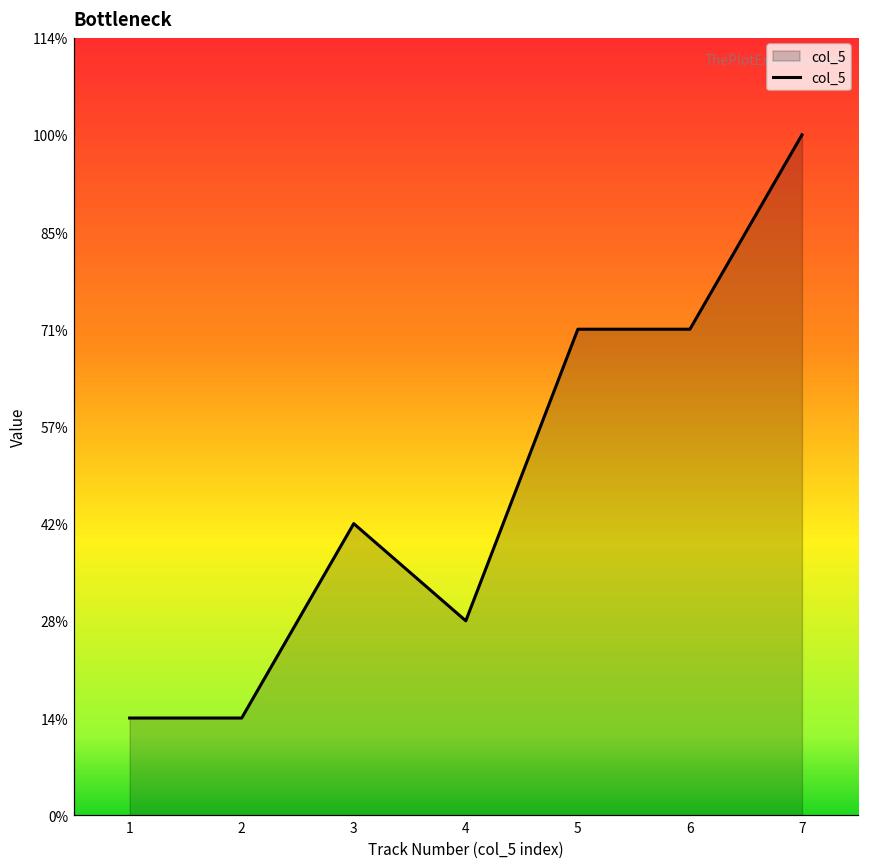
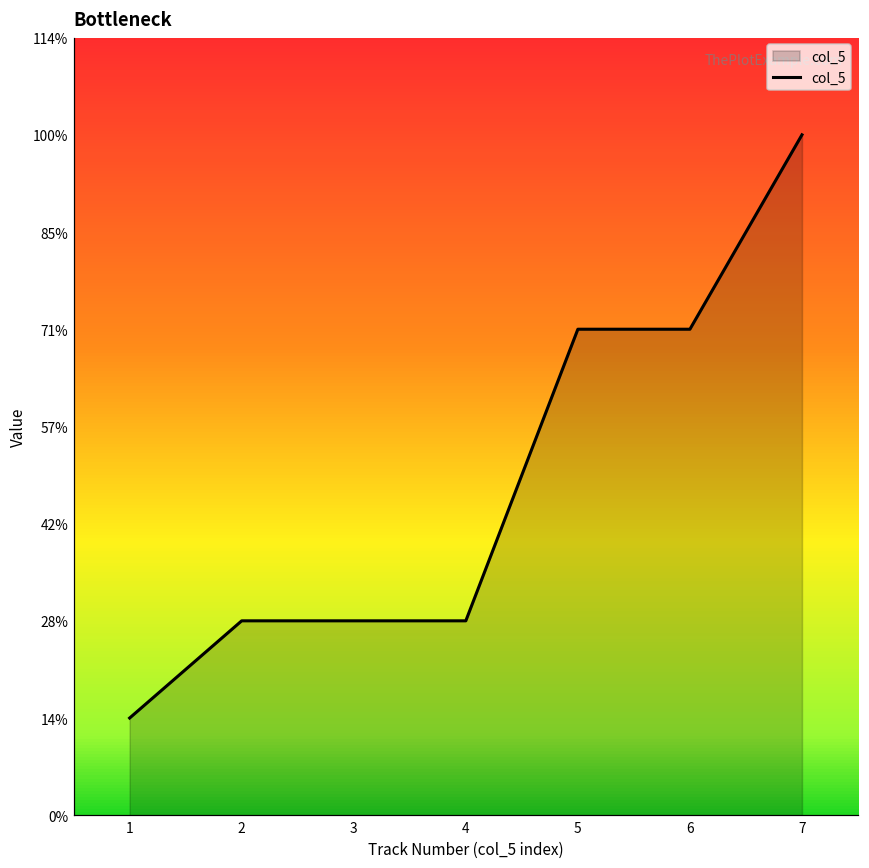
2: 14% -> 29%
3: 43% -> 29%
